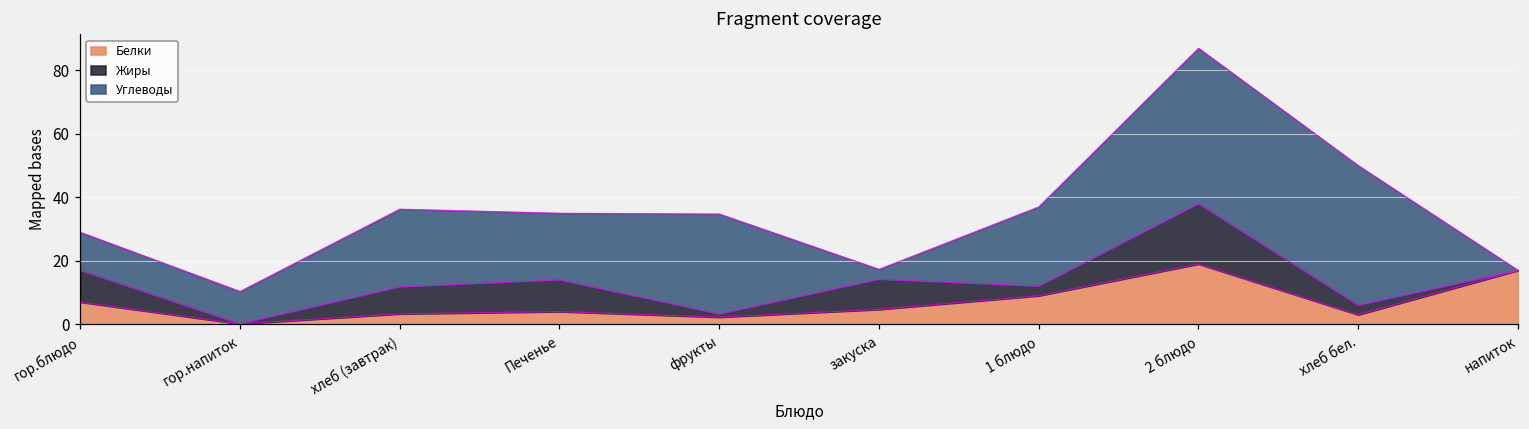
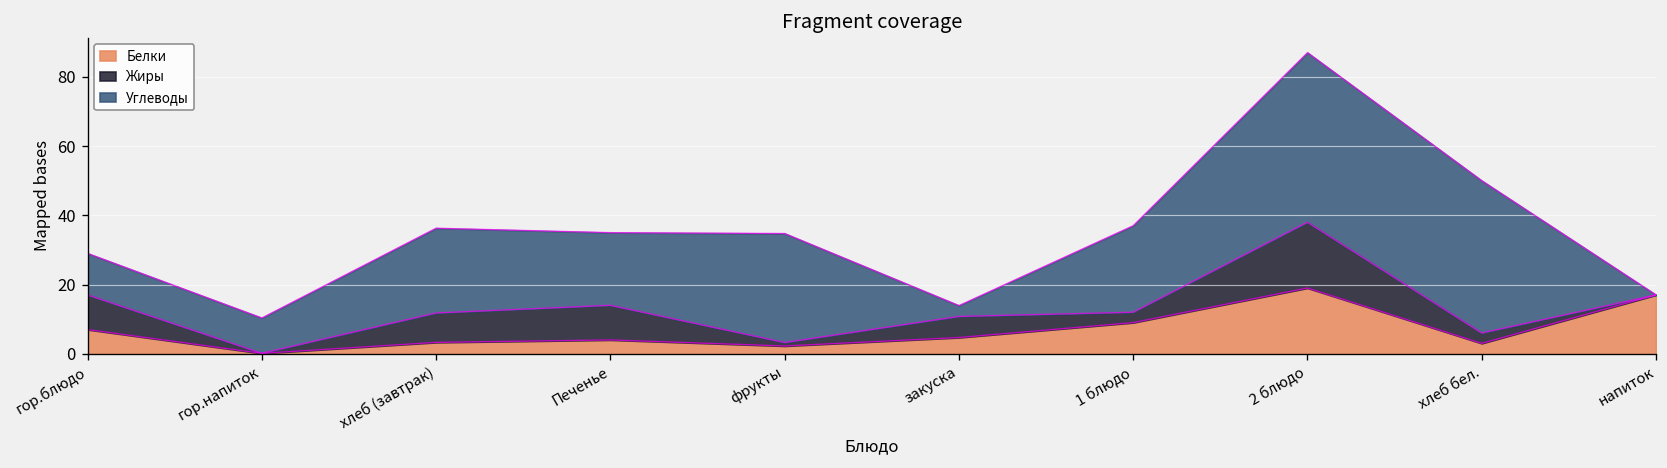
Жиры, закуска: 10 -> 6
